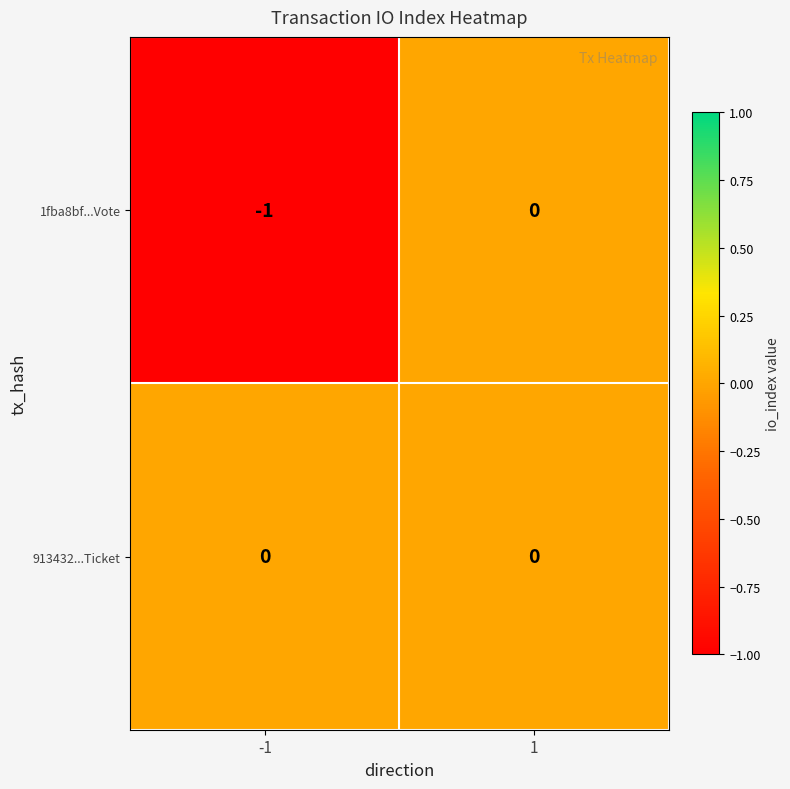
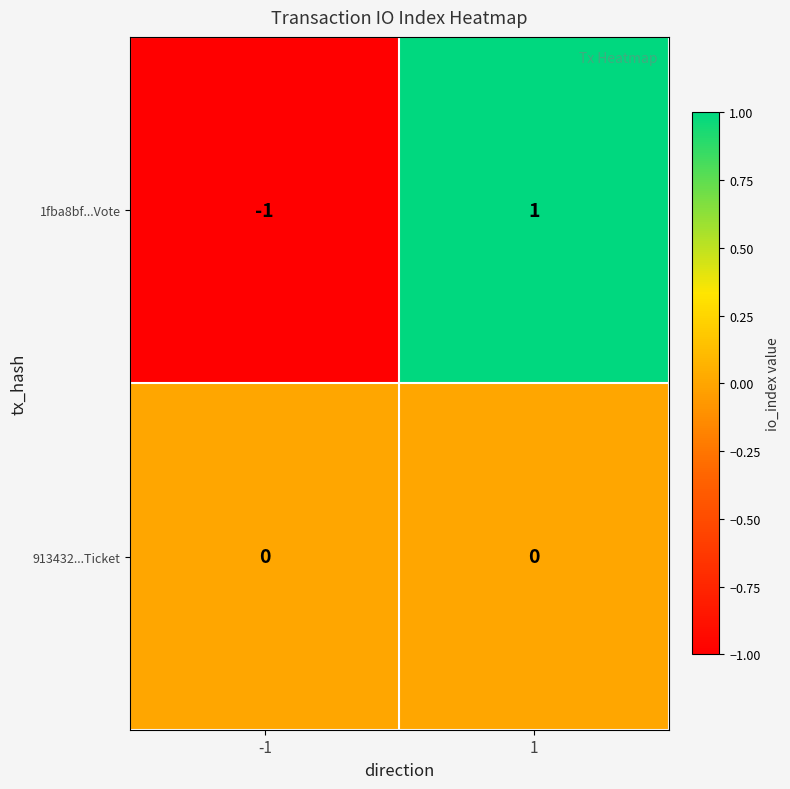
1fba8bf...Vote, 1: 0 -> 1
